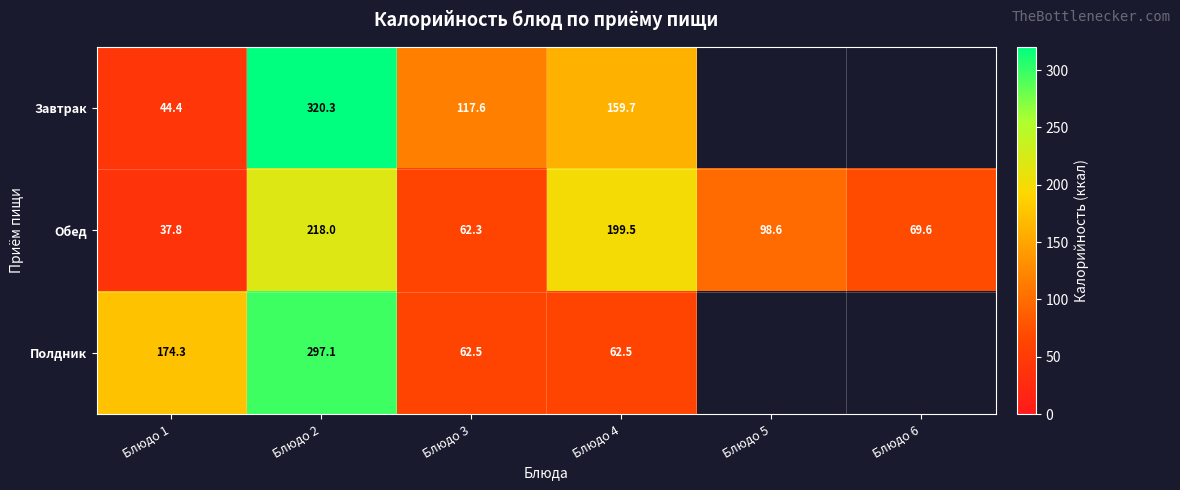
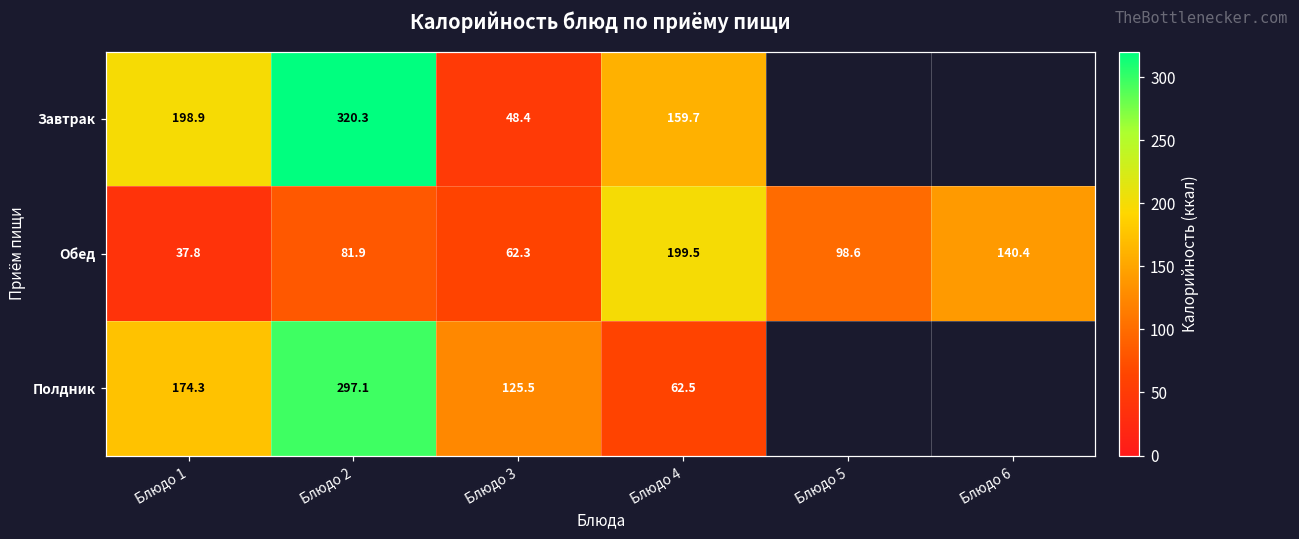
Завтрак, Блюдо 1: 44.4 -> 198.9
Завтрак, Блюдо 3: 117.6 -> 48.4
Обед, Блюдо 2: 218.0 -> 81.9
Обед, Блюдо 6: 69.6 -> 140.4
Полдник, Блюдо 3: 62.5 -> 125.5
